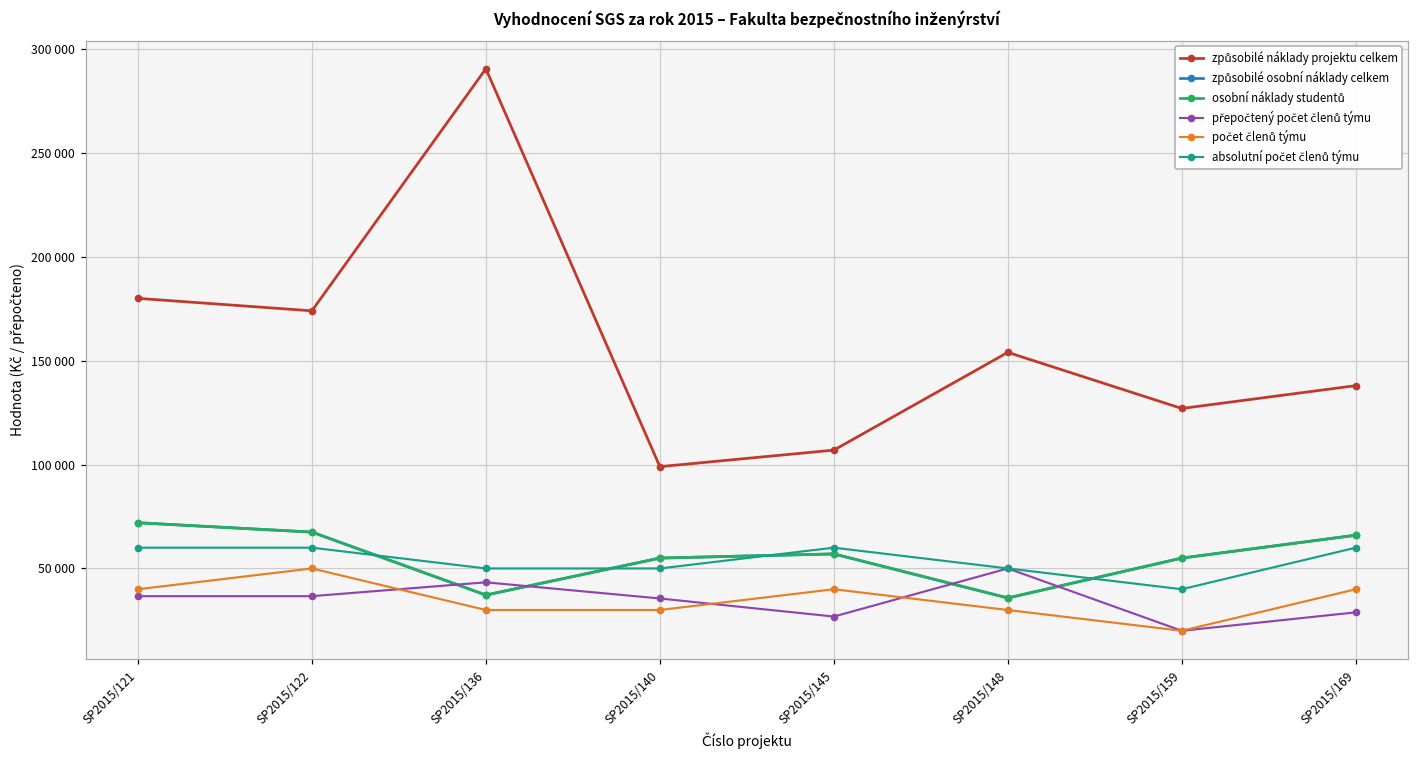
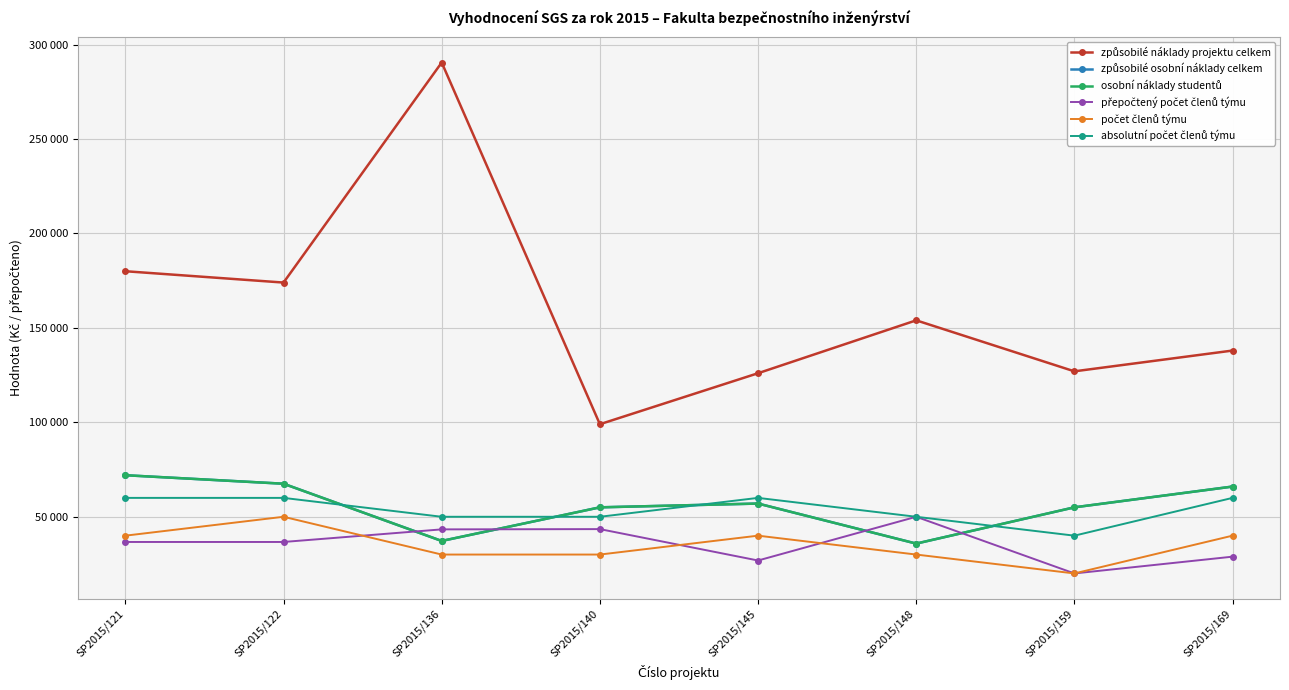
přepočtený počet členů týmu, SP2015/140: 36000 -> 43000
způsobilé náklady projektu celkem, SP2015/145: 107000 -> 126000
